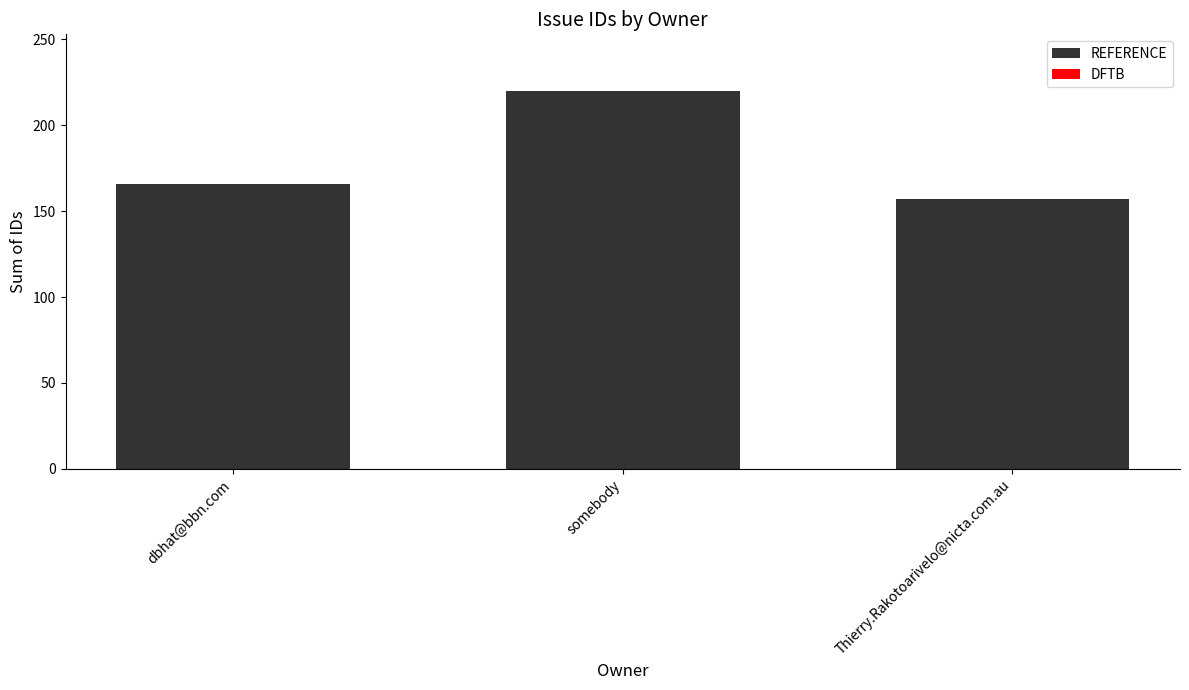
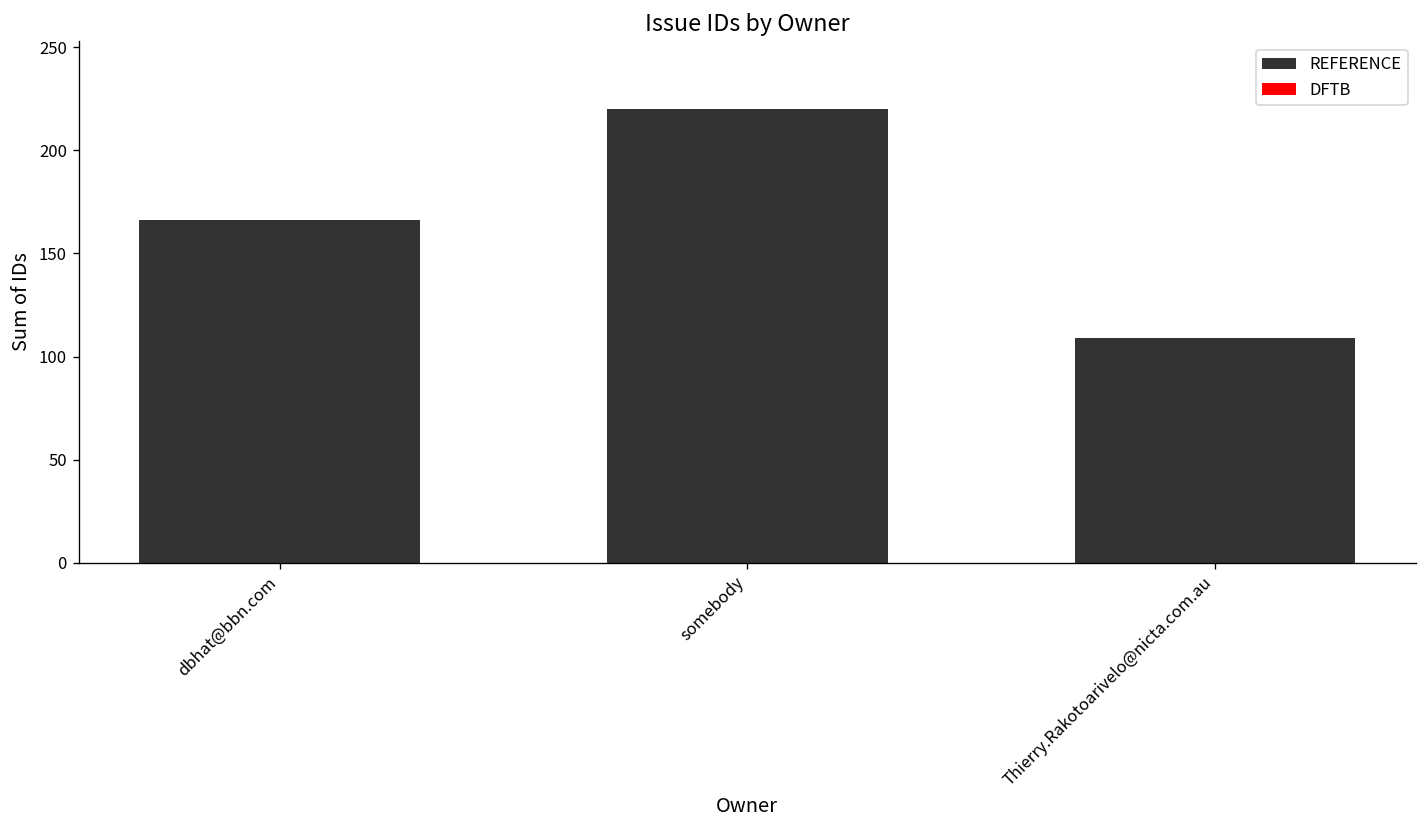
Thierry.Rakotoarivelo@nicta.com.au: 157 -> 109
